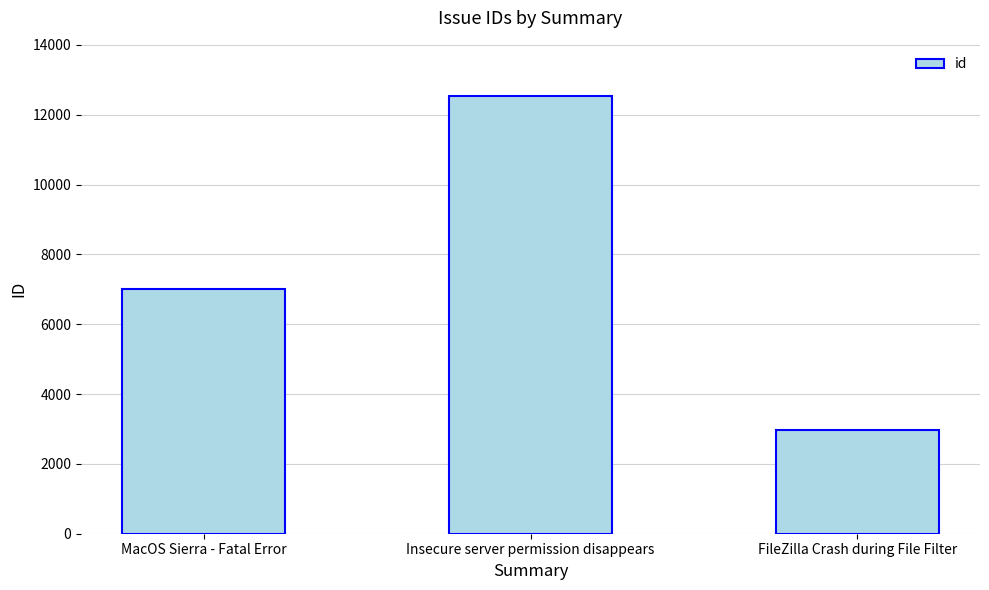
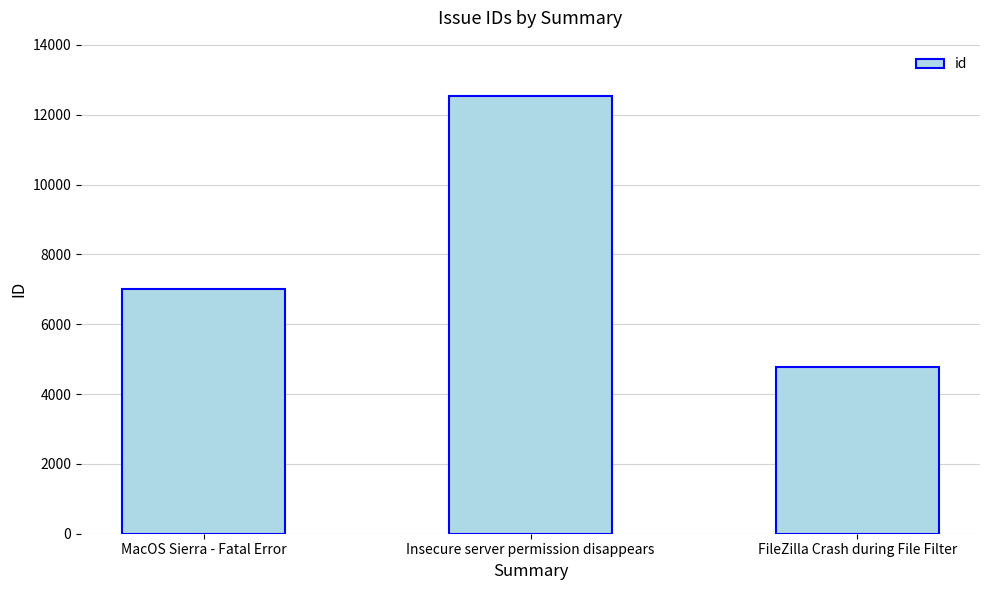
FileZilla Crash during File Filter: 3000 -> 4800
